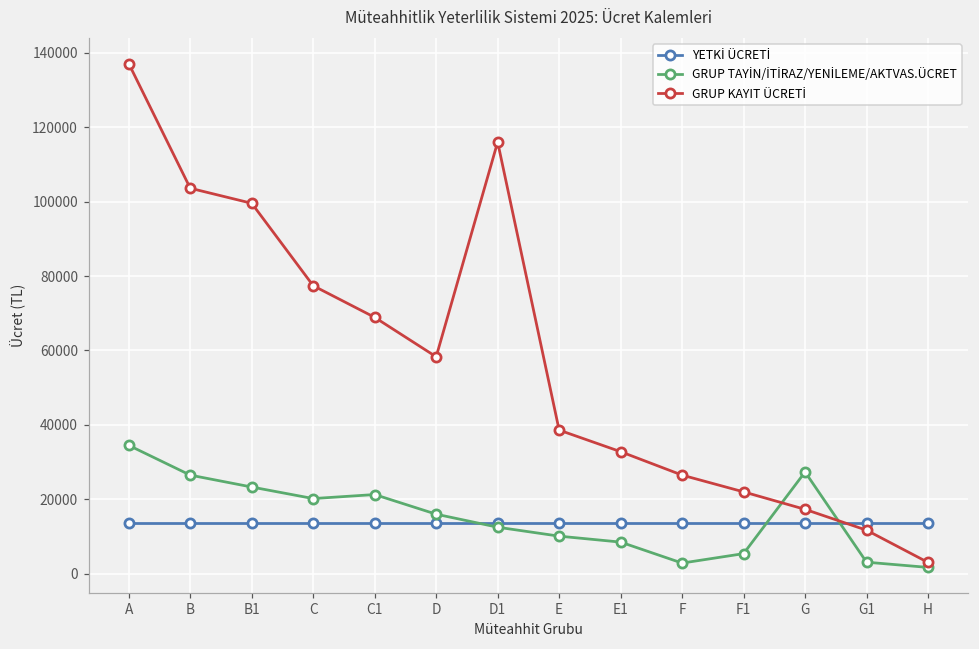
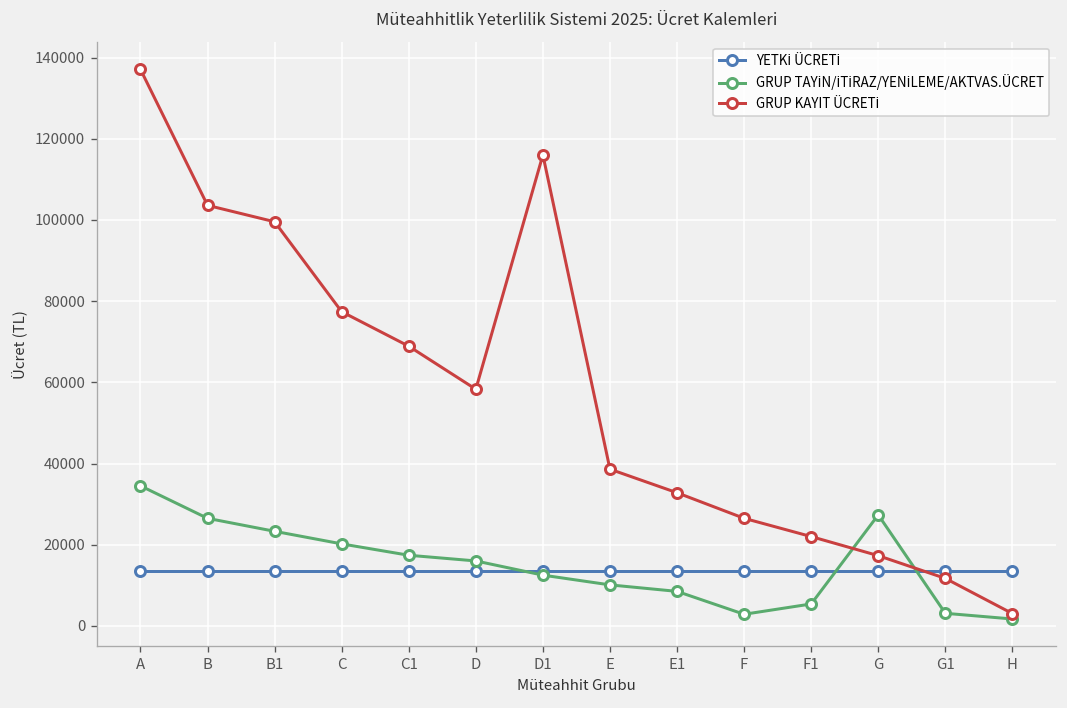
GRUP TAYİN/İTİRAZ/YENİLEME/AKTVAS.ÜCRET, C1: 21000 -> 17000
